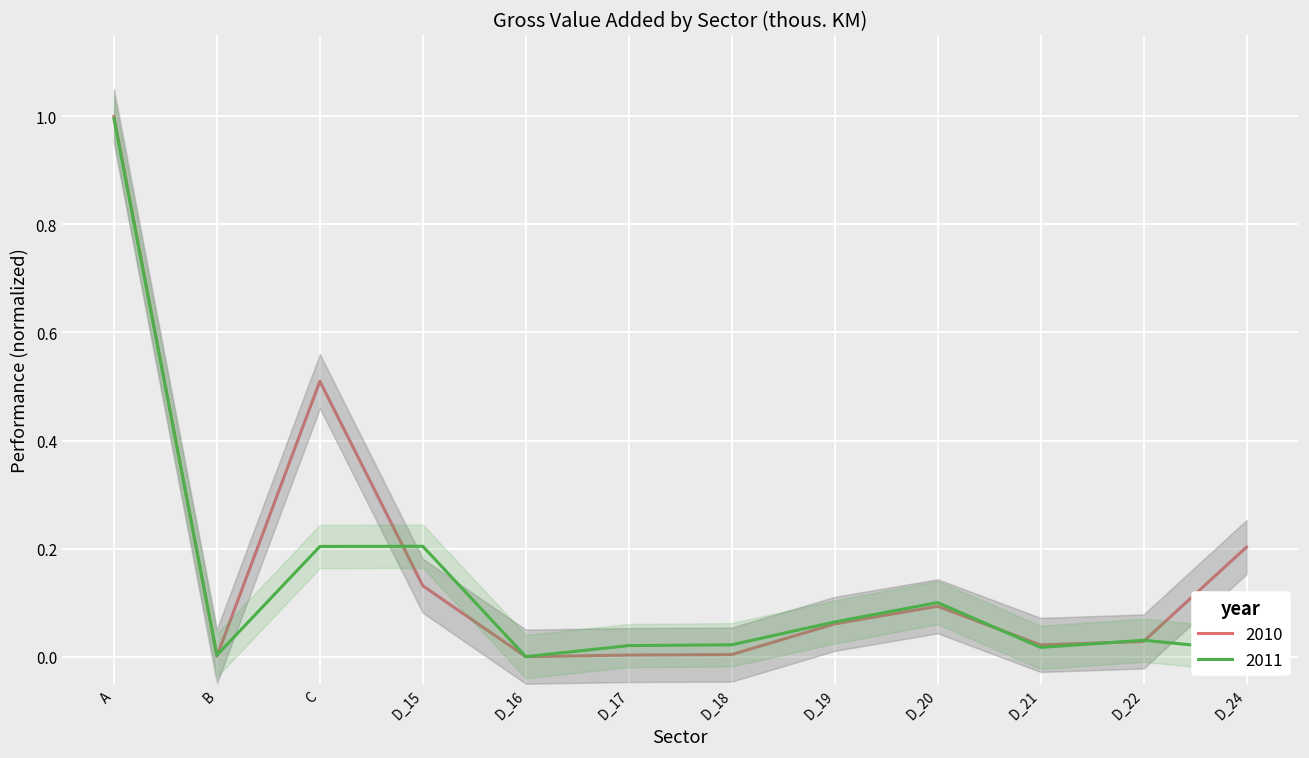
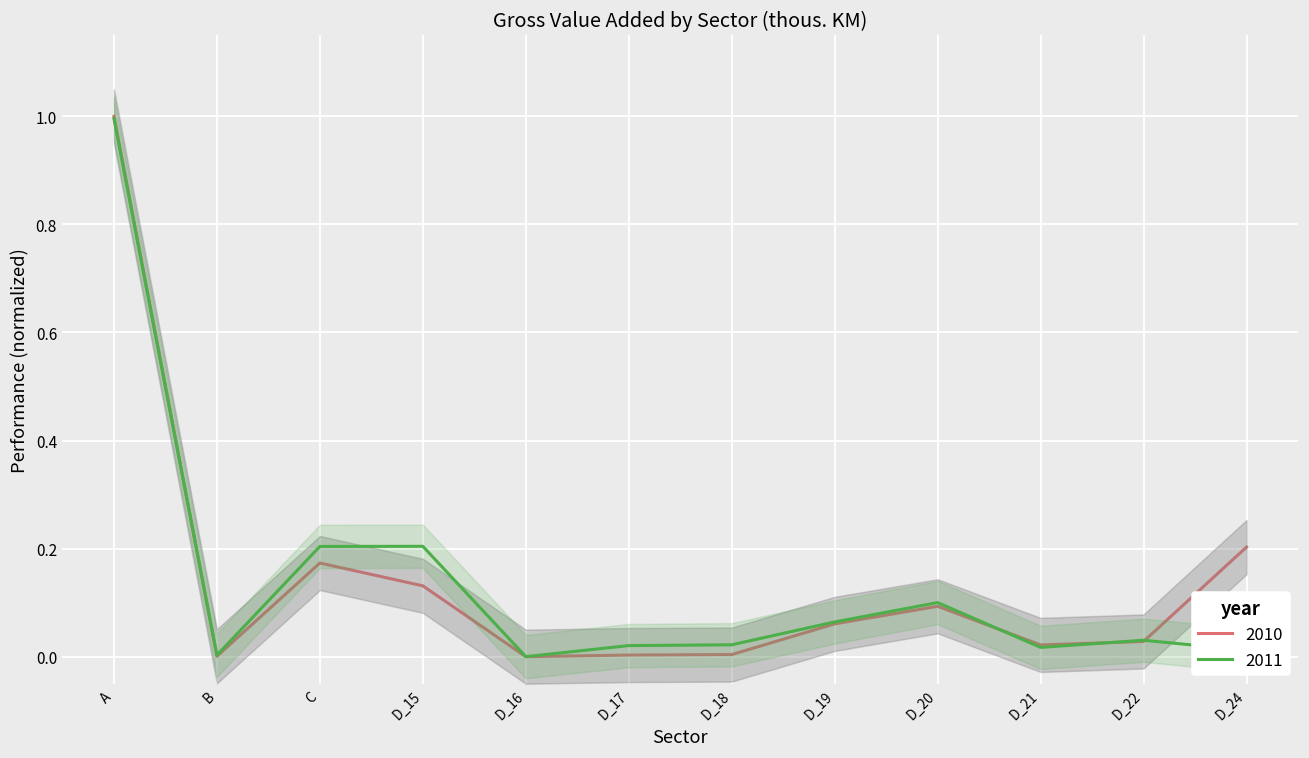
2010, C: 0.51 -> 0.17
